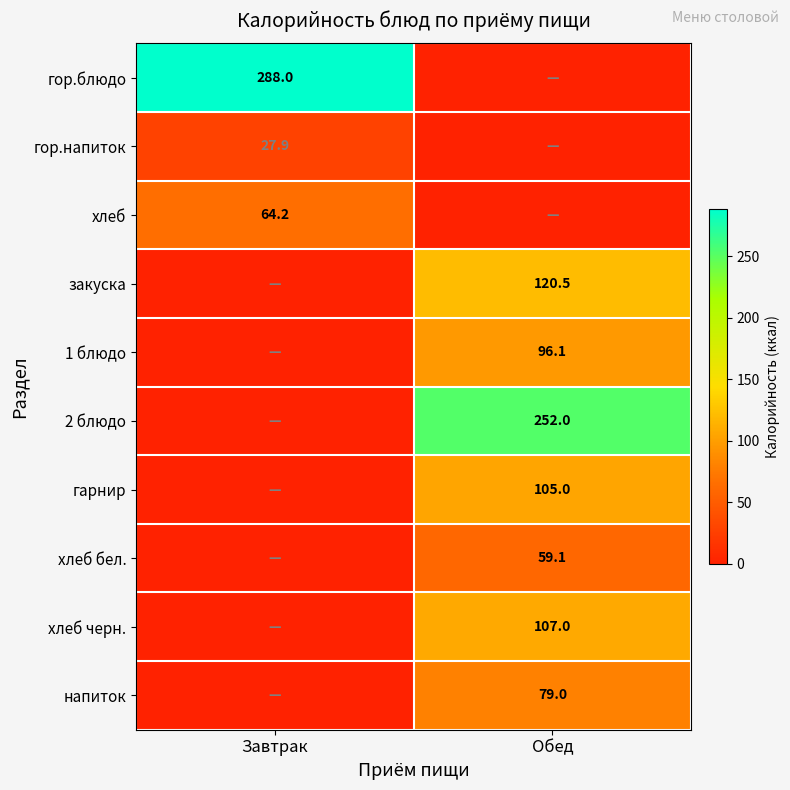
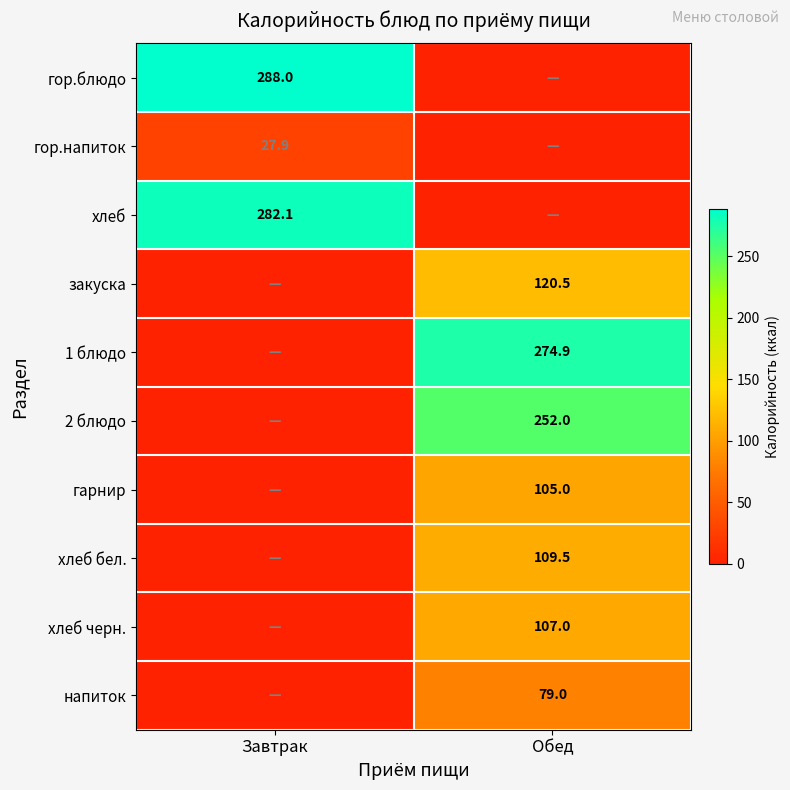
хлеб, Завтрак: 64.2 -> 282.1
1 блюдо, Обед: 96.1 -> 274.9
хлеб бел., Обед: 59.1 -> 109.5
